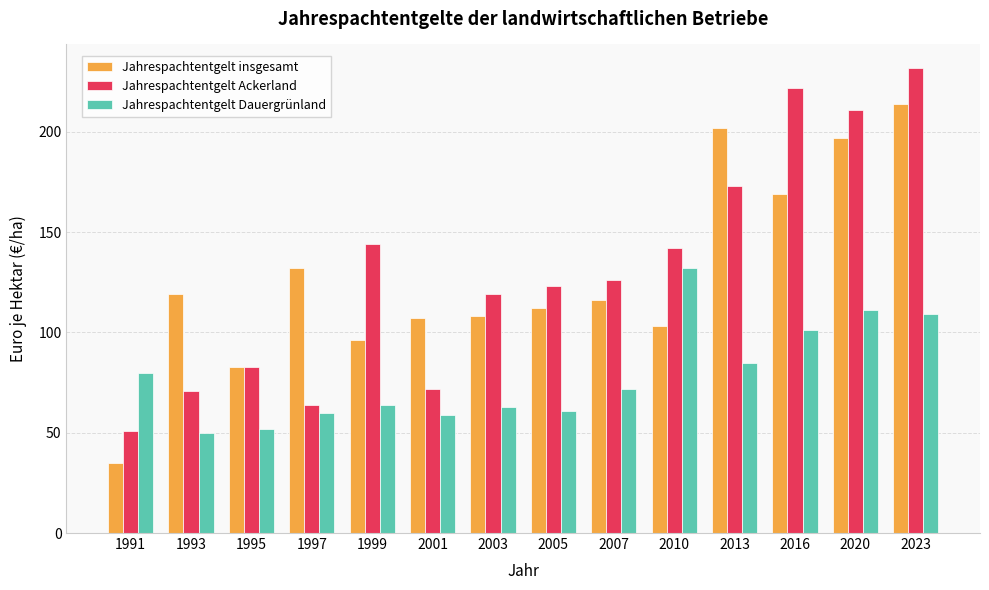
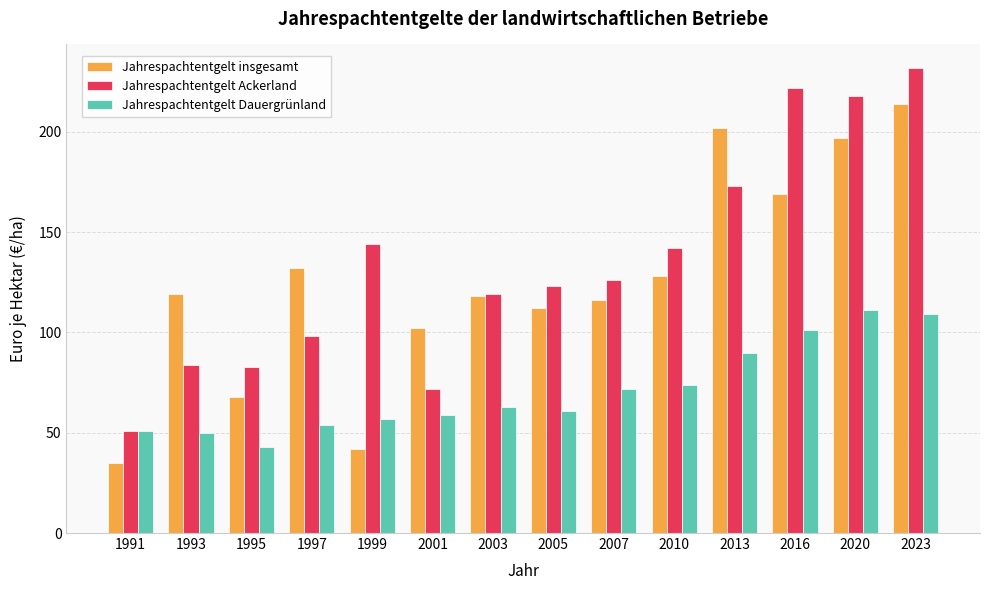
Jahrespachtentgelt Dauergrünland, 1991: 80 -> 51
Jahrespachtentgelt Ackerland, 1993: 71 -> 84
Jahrespachtentgelt insgesamt, 1995: 83 -> 68
Jahrespachtentgelt Dauergrünland, 1995: 52 -> 43
Jahrespachtentgelt Ackerland, 1997: 64 -> 98
Jahrespachtentgelt Dauergrünland, 1997: 60 -> 54
Jahrespachtentgelt insgesamt, 1999: 96 -> 42
Jahrespachtentgelt Dauergrünland, 1999: 64 -> 57
Jahrespachtentgelt insgesamt, 2001: 107 -> 102
Jahrespachtentgelt insgesamt, 2003: 108 -> 118
Jahrespachtentgelt insgesamt, 2010: 103 -> 128
Jahrespachtentgelt Dauergrünland, 2010: 132 -> 74
Jahrespachtentgelt Dauergrünland, 2013: 85 -> 90
Jahrespachtentgelt Ackerland, 2020: 211 -> 218
